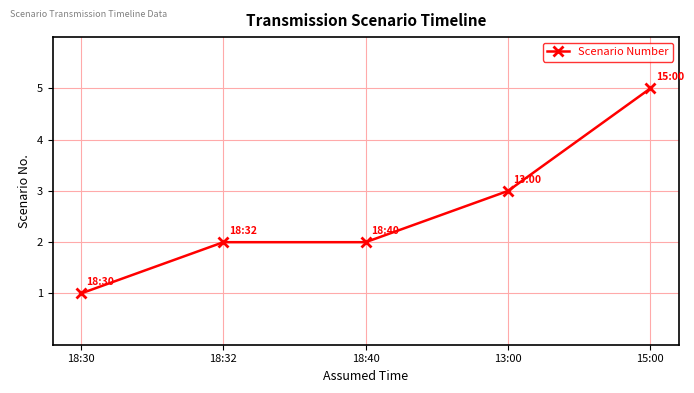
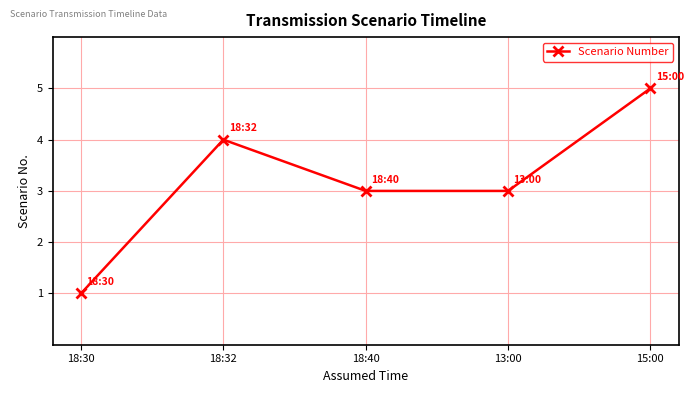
18:32: 2 -> 4
18:40: 2 -> 3
